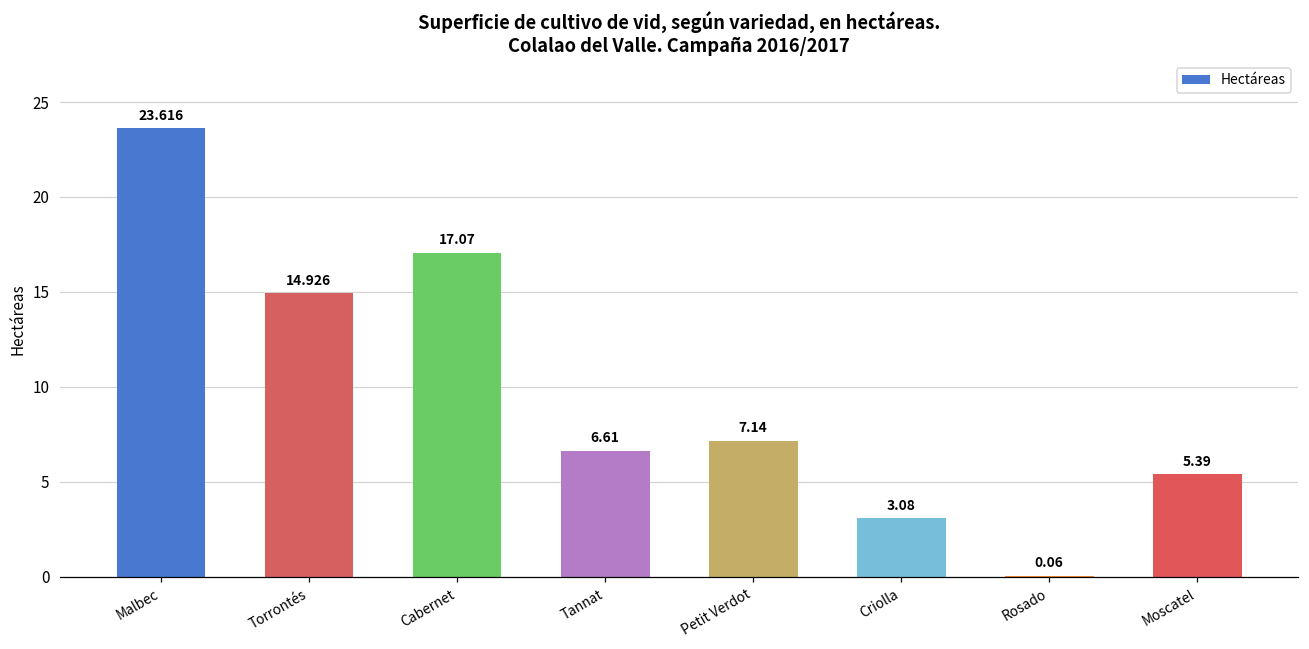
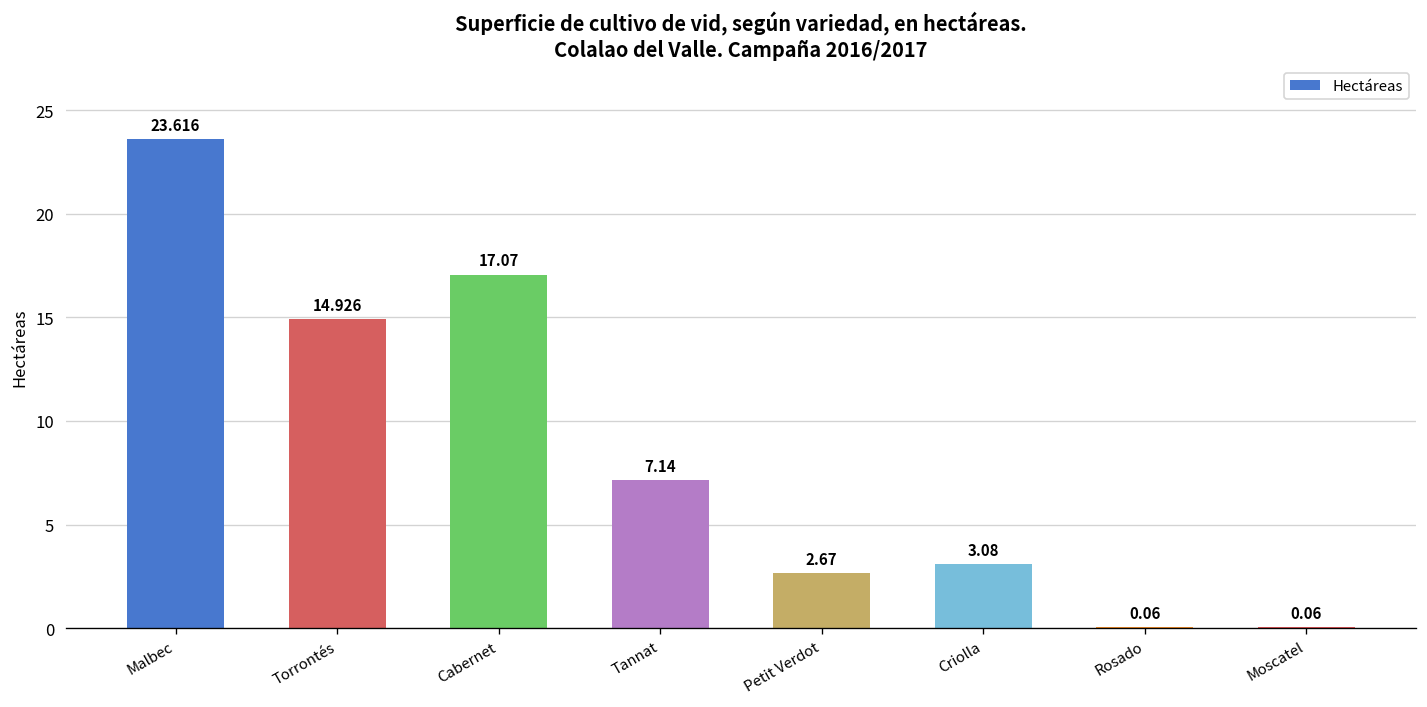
Tannat: 6.61 -> 7.14
Petit Verdot: 7.14 -> 2.67
Moscatel: 5.39 -> 0.06
